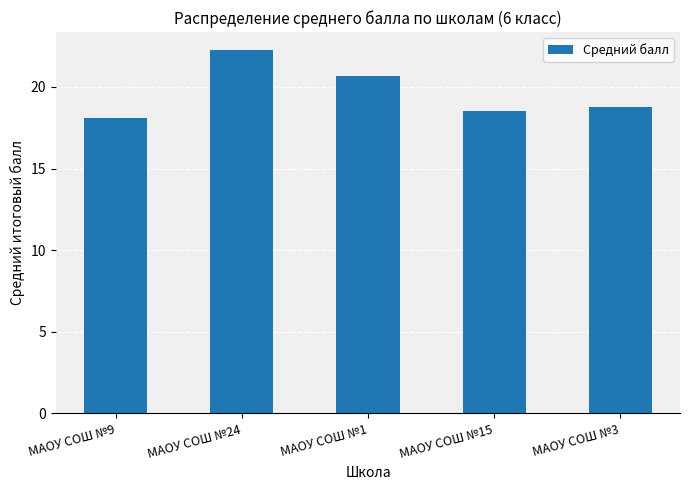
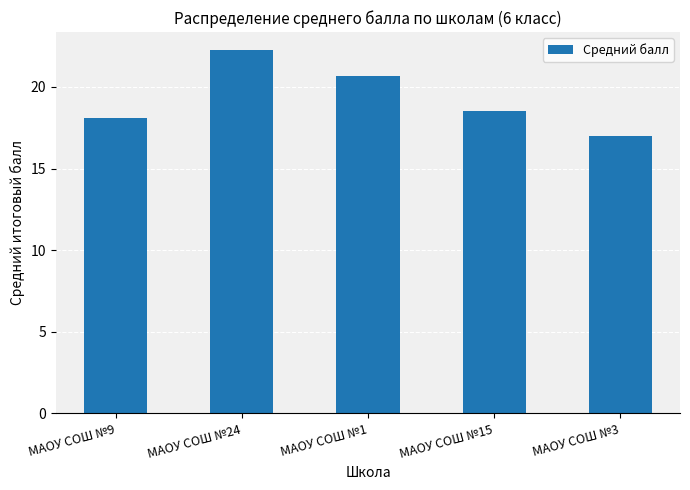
МАОУ СОШ №3: 18.8 -> 17.0
